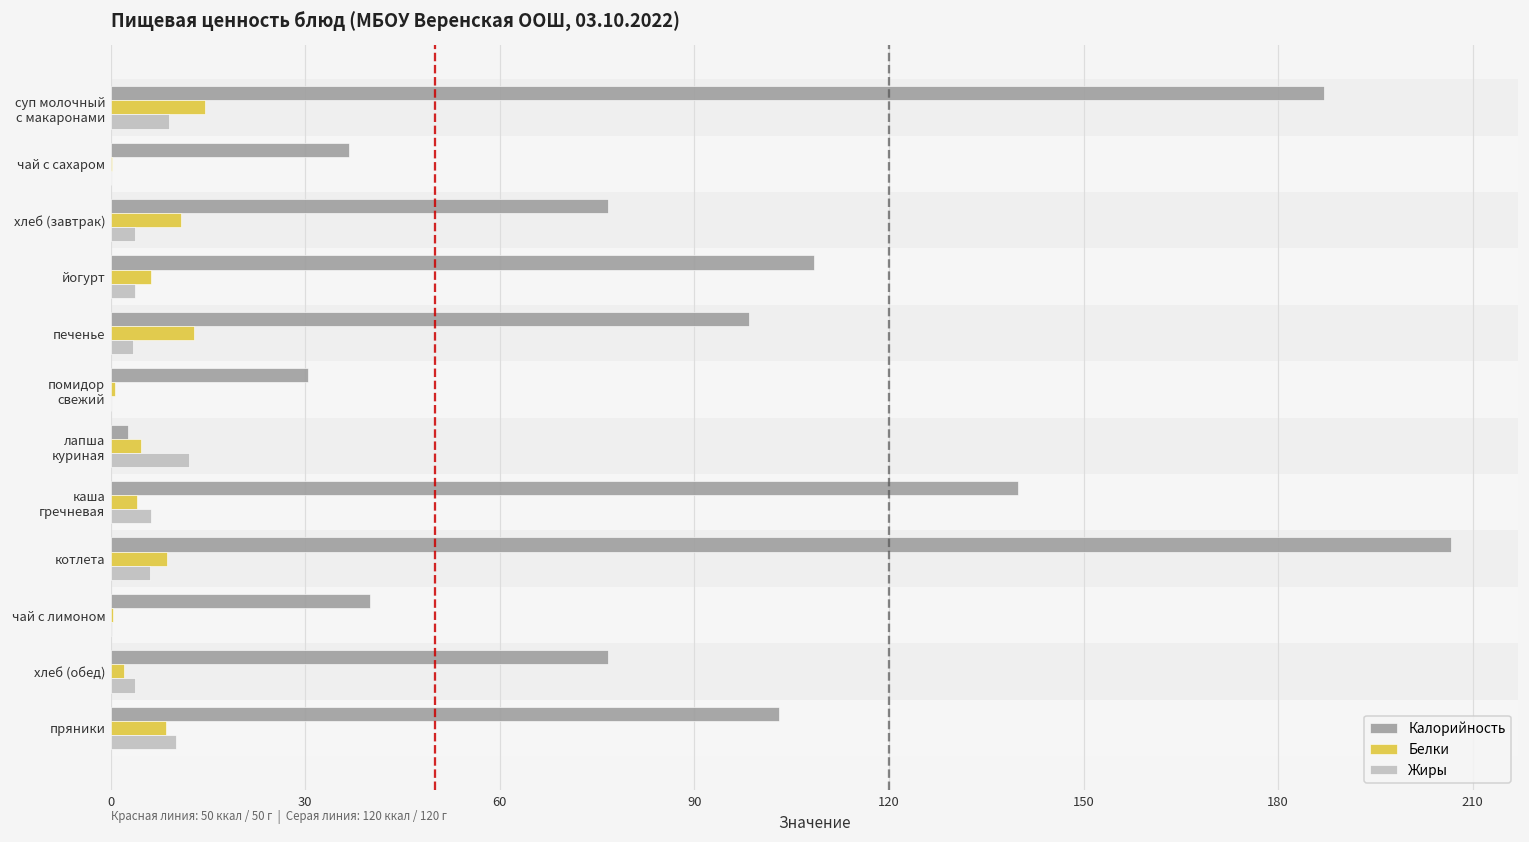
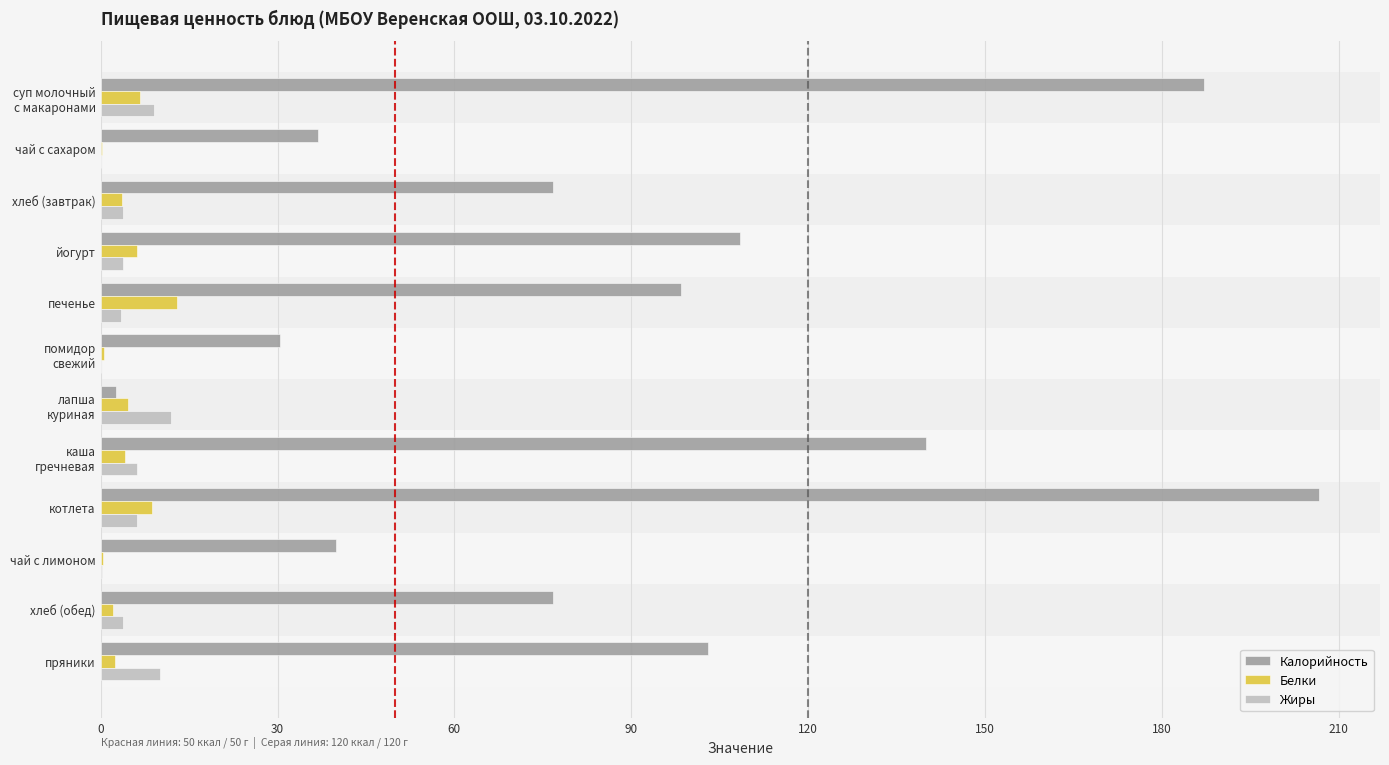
Белки, суп молочный с макаронами: 15 -> 7
Белки, хлеб (завтрак): 11 -> 4
Белки, пряники: 9 -> 3
